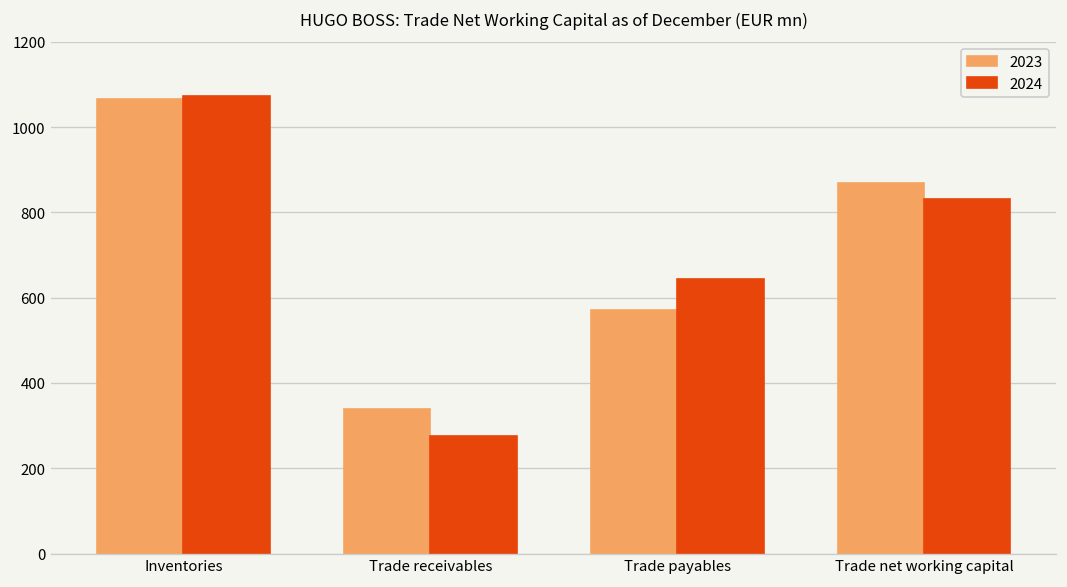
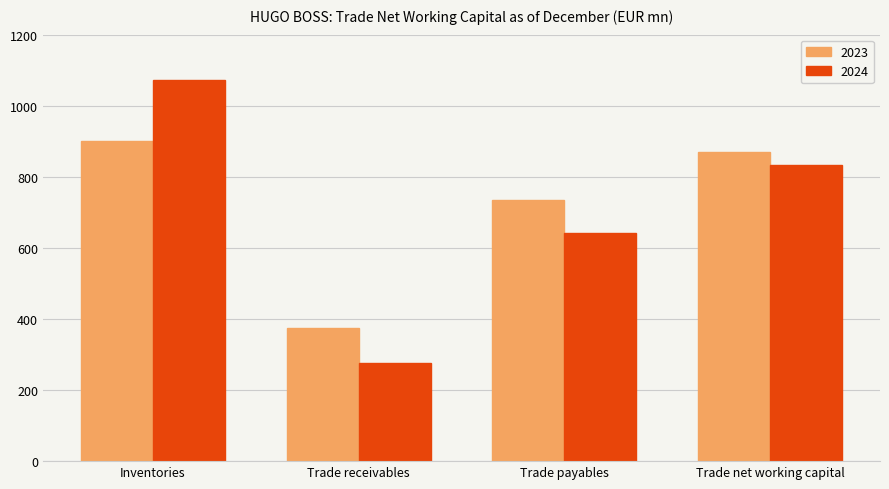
2023, Inventories: 1070 -> 900
2023, Trade receivables: 340 -> 380
2023, Trade payables: 570 -> 740
